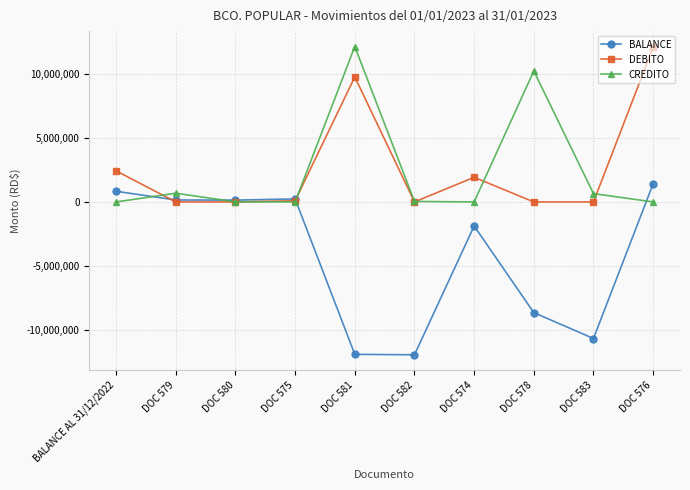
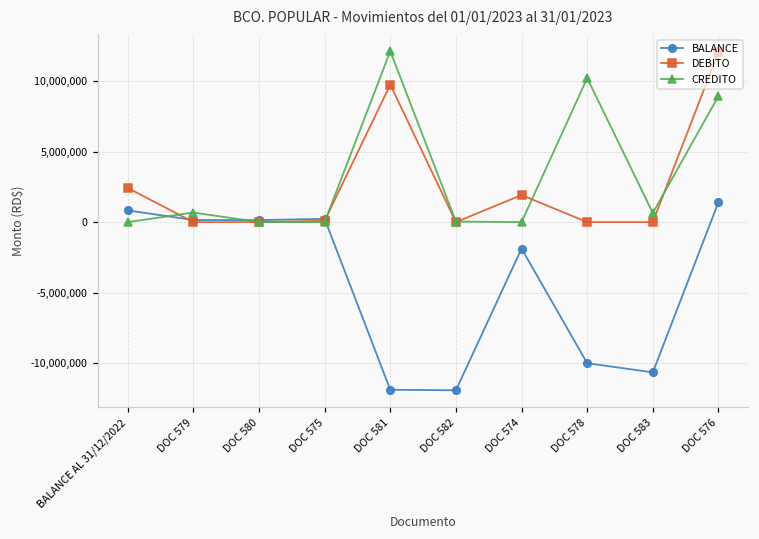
BALANCE, DOC 578: -8,600,000 -> -10,000,000
CREDITO, DOC 576: 0 -> 8,900,000
